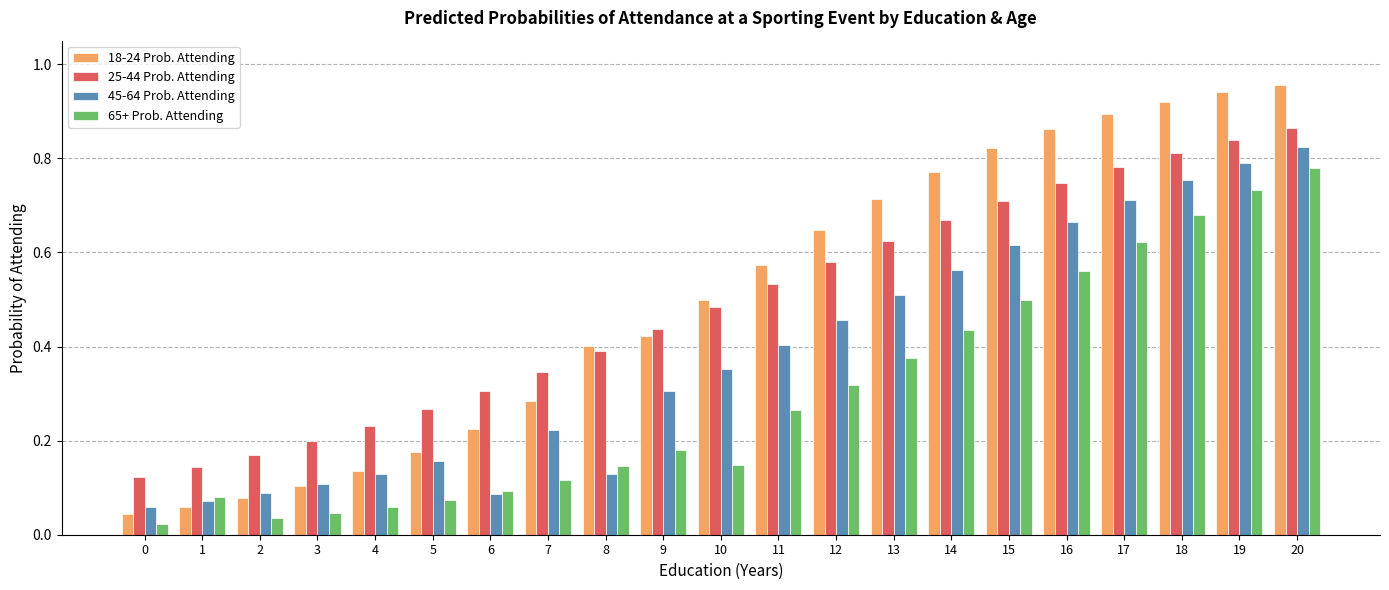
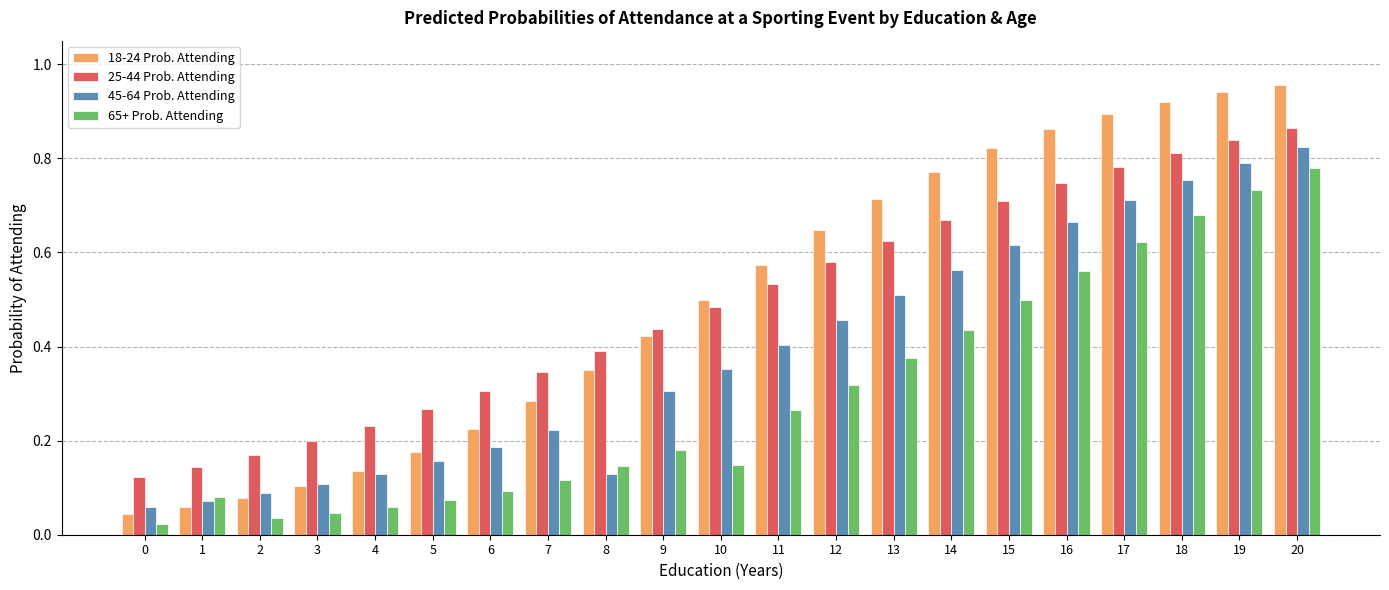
45-64 Prob. Attending, 6: 0.09 -> 0.19
18-24 Prob. Attending, 8: 0.40 -> 0.35
